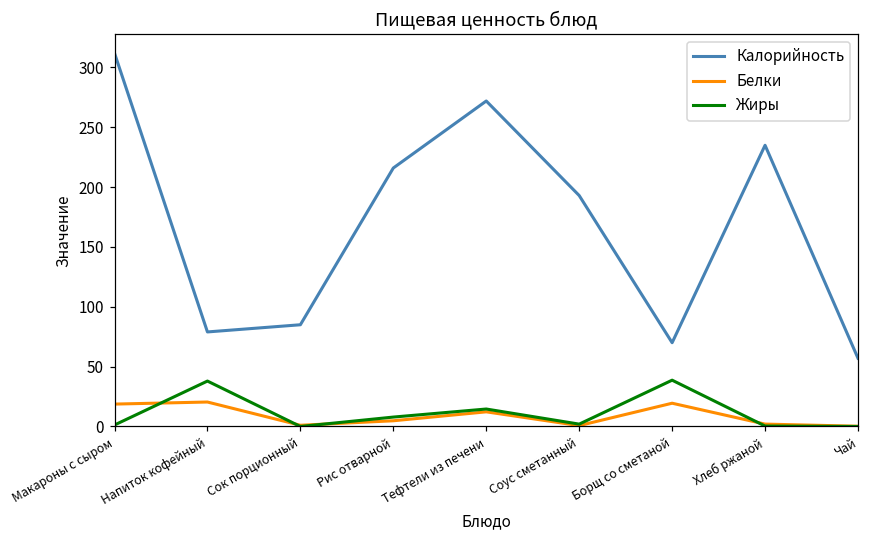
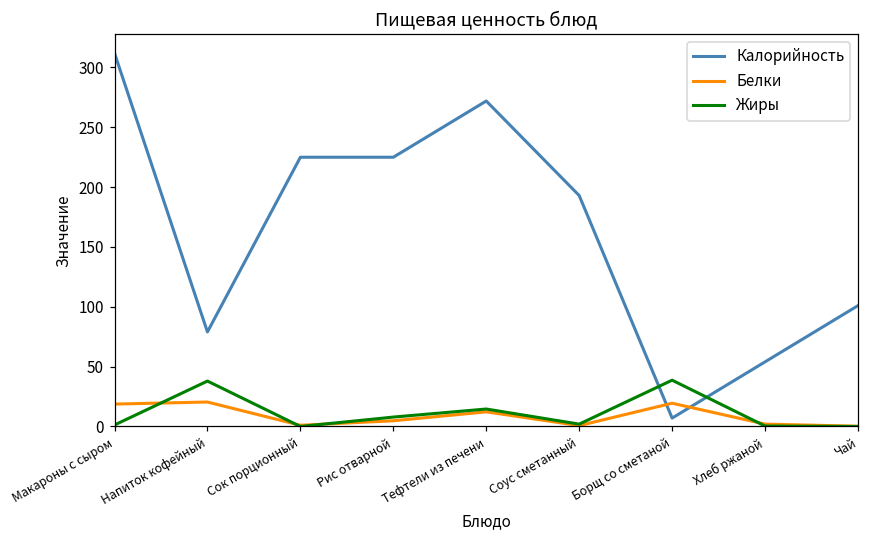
Калорийность, Сок порционный: 85 -> 225
Калорийность, Рис отварной: 216 -> 225
Калорийность, Борщ со сметаной: 70 -> 7
Калорийность, Хлеб ржаной: 235 -> 54
Калорийность, Чай: 57 -> 101
